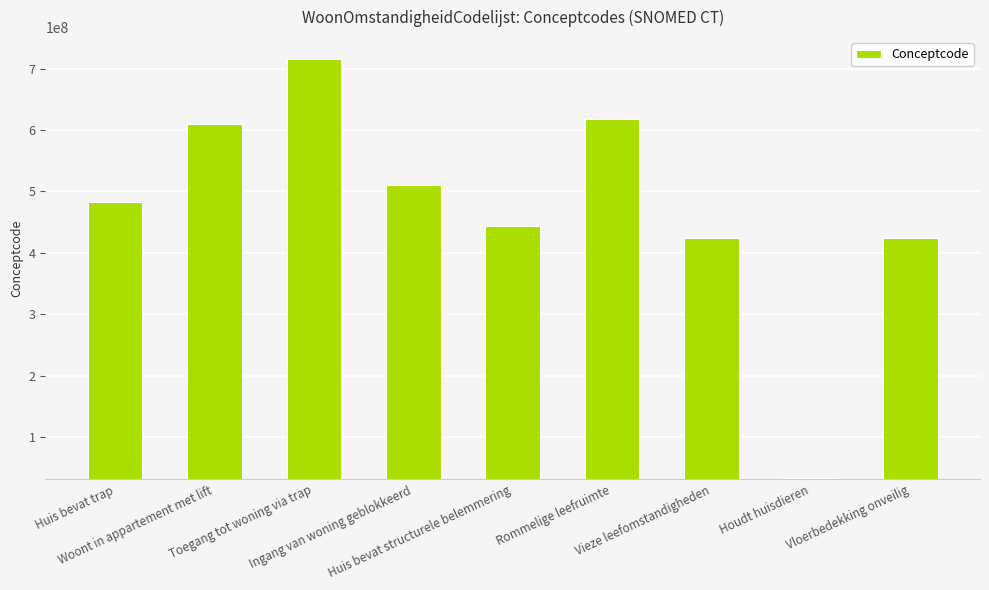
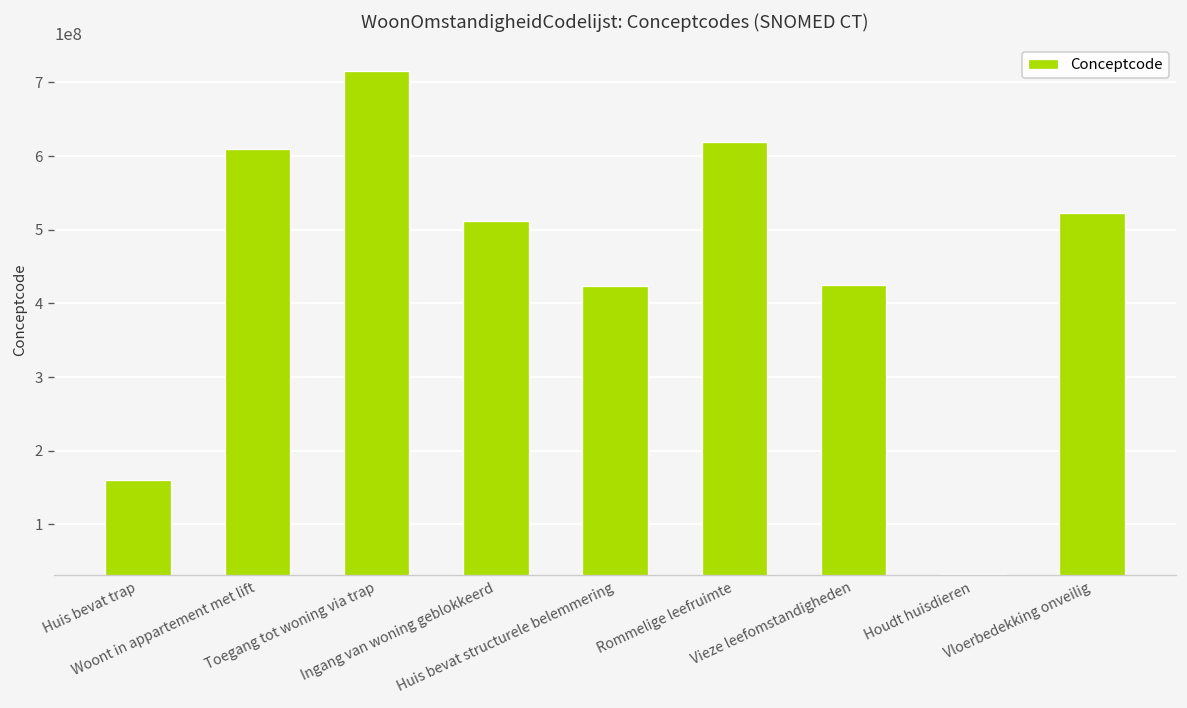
Huis bevat trap: 480000000 -> 160000000
Huis bevat structurele belemmering: 440000000 -> 420000000
Vloerbedekking onveilig: 420000000 -> 520000000
